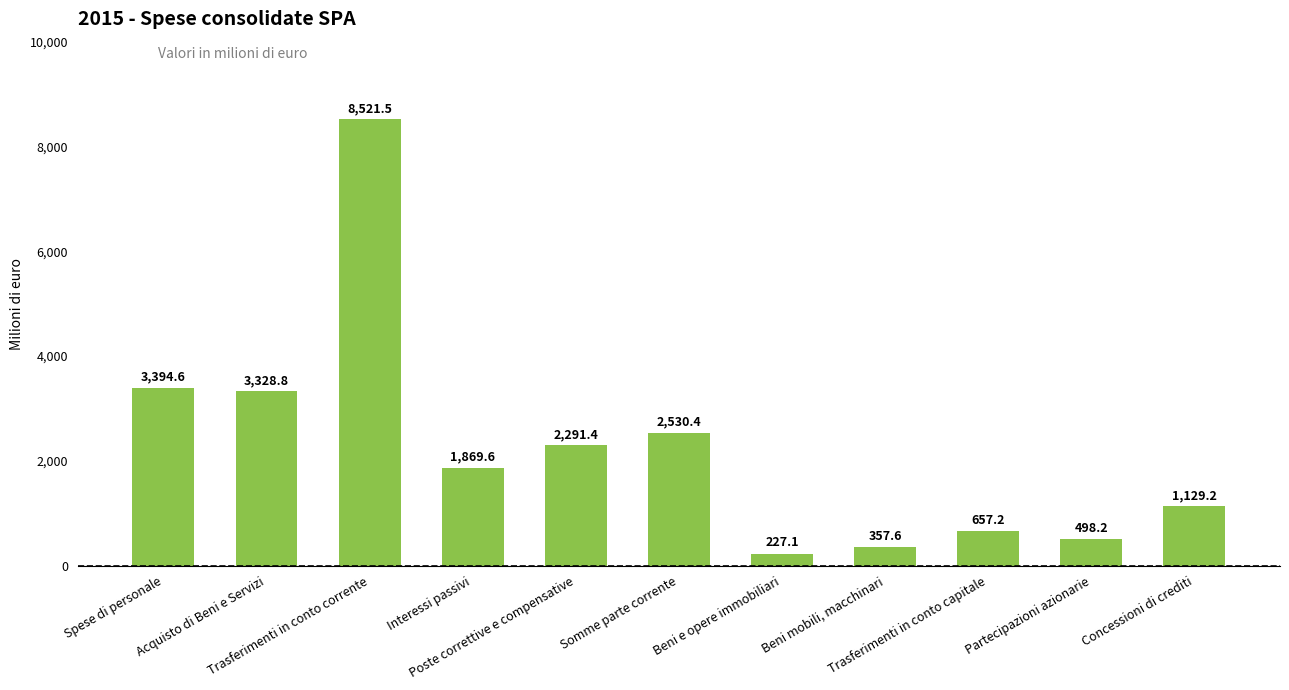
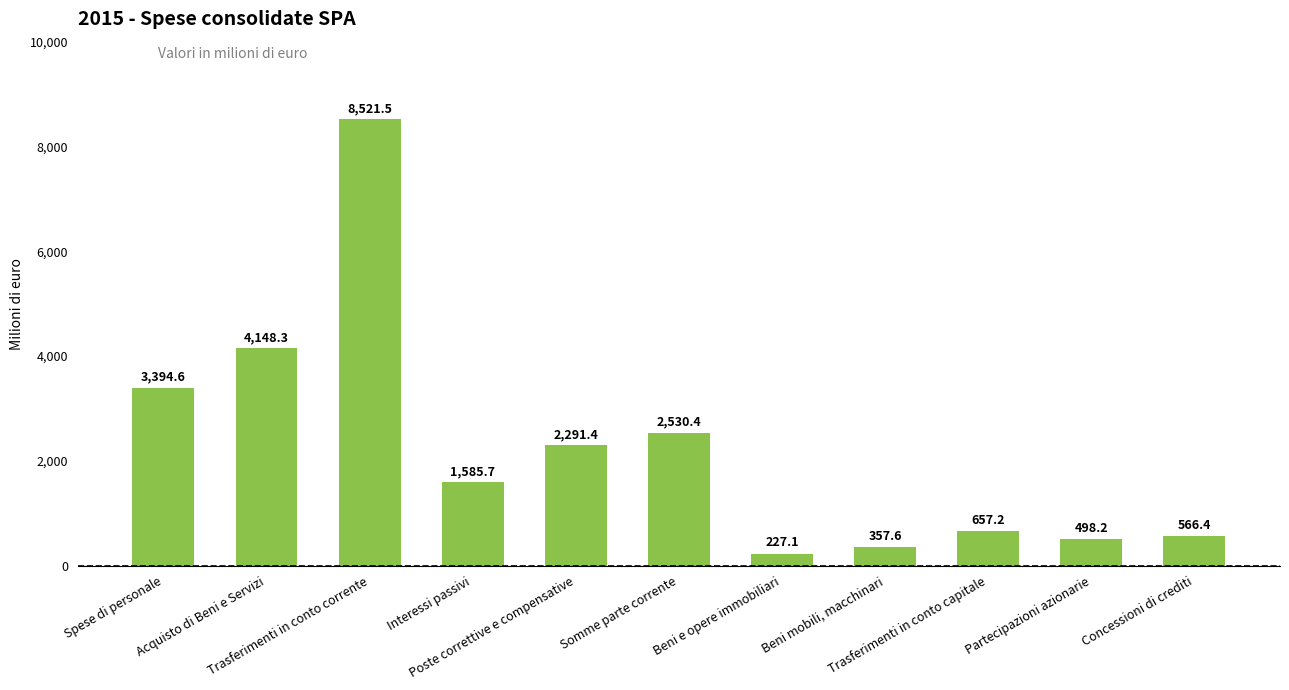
Acquisto di Beni e Servizi: 3,328.8 -> 4,148.3
Interessi passivi: 1,869.6 -> 1,585.7
Concessioni di crediti: 1,129.2 -> 566.4
